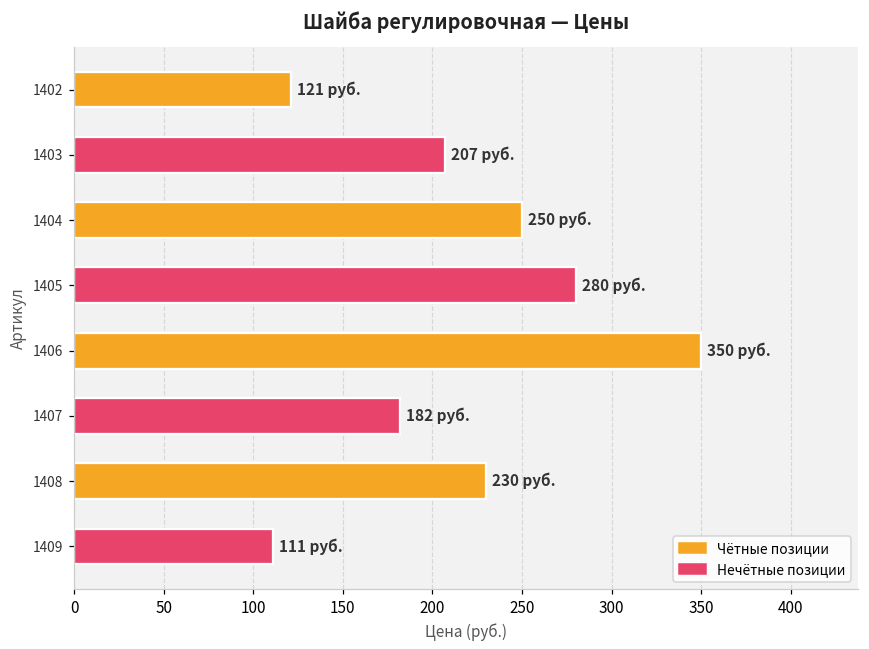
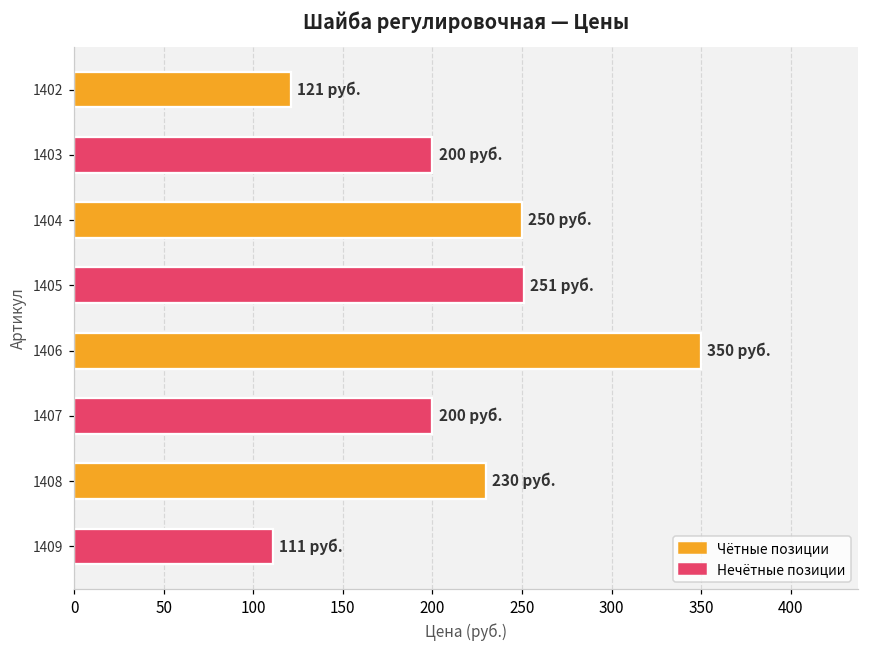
1403: 207 -> 200
1405: 280 -> 251
1407: 182 -> 200
